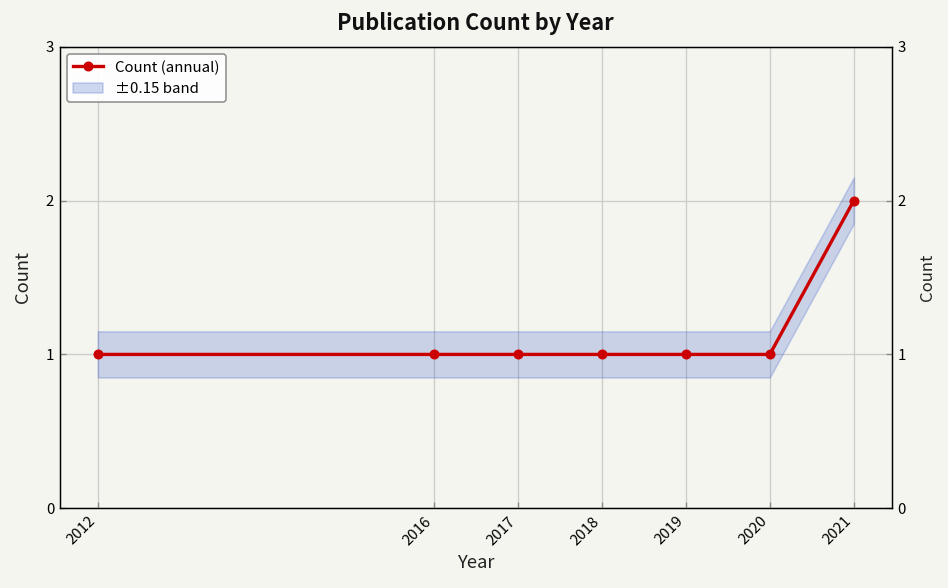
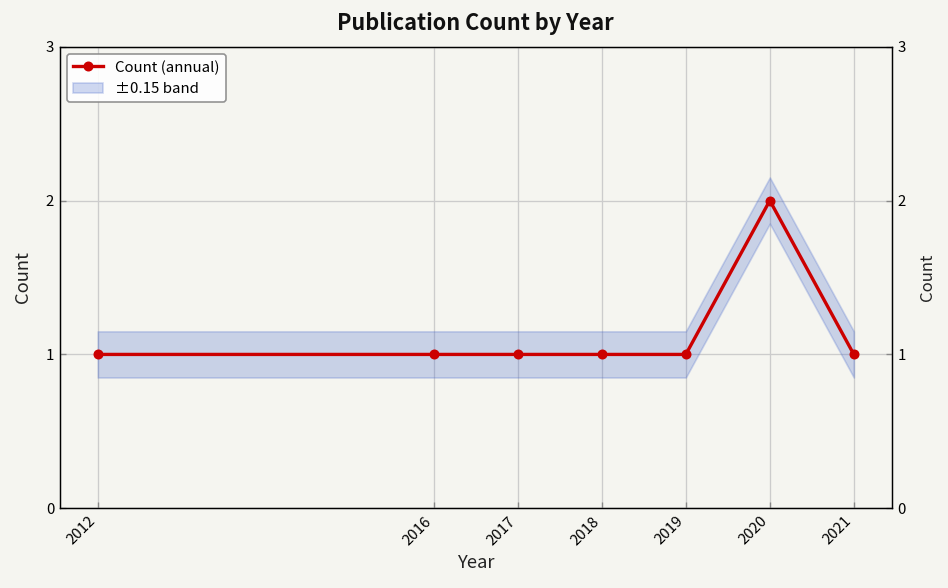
Count (annual), 2020: 1 -> 2
Count (annual), 2021: 2 -> 1
